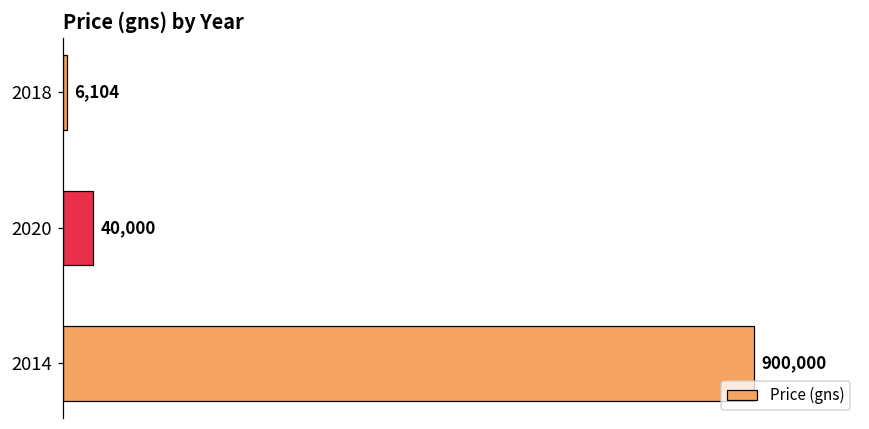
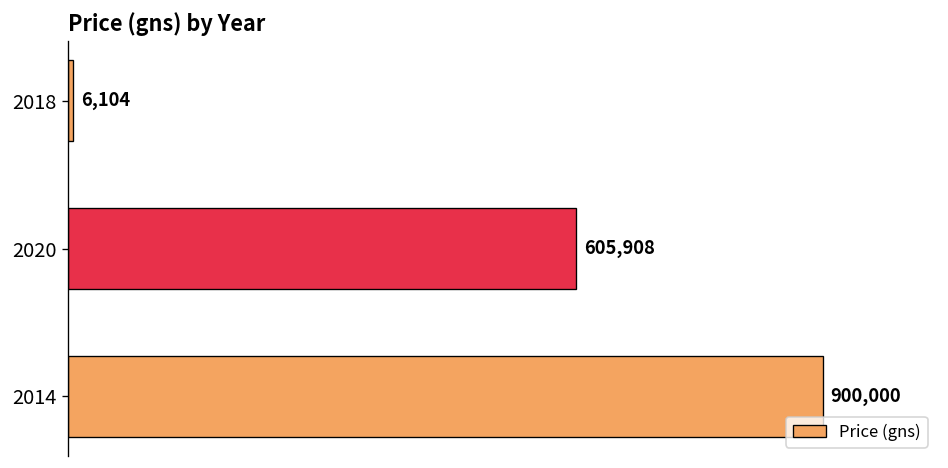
2020: 40,000 -> 605,908
